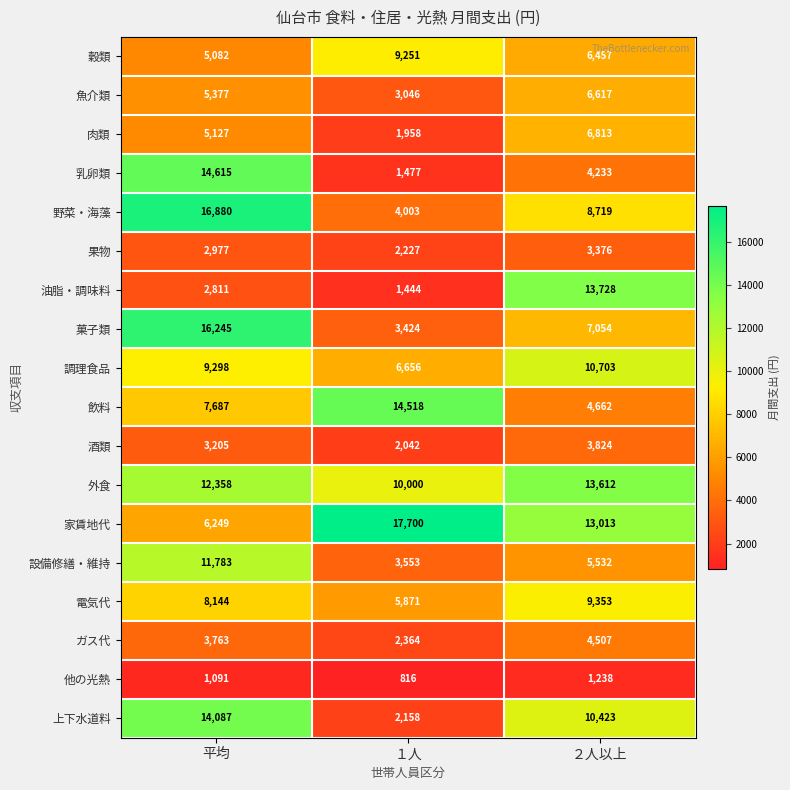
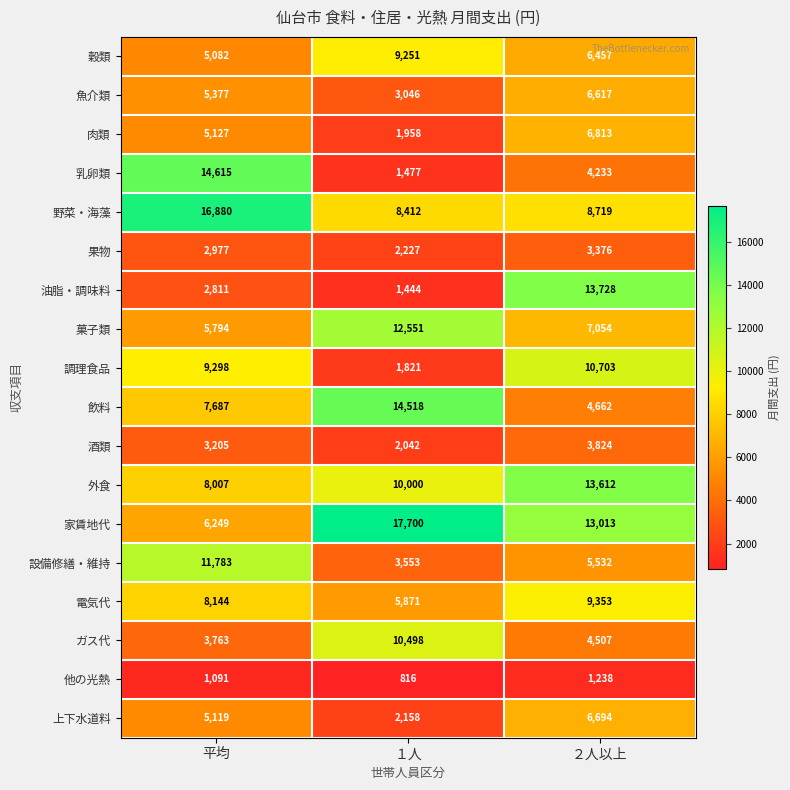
野菜・海藻, １人: 4,003 -> 8,412
菓子類, 平均: 16,245 -> 5,794
菓子類, １人: 3,424 -> 12,551
調理食品, １人: 6,656 -> 1,821
外食, 平均: 12,358 -> 8,007
ガス代, １人: 2,364 -> 10,498
上下水道料, 平均: 14,087 -> 5,119
上下水道料, ２人以上: 10,423 -> 6,694
